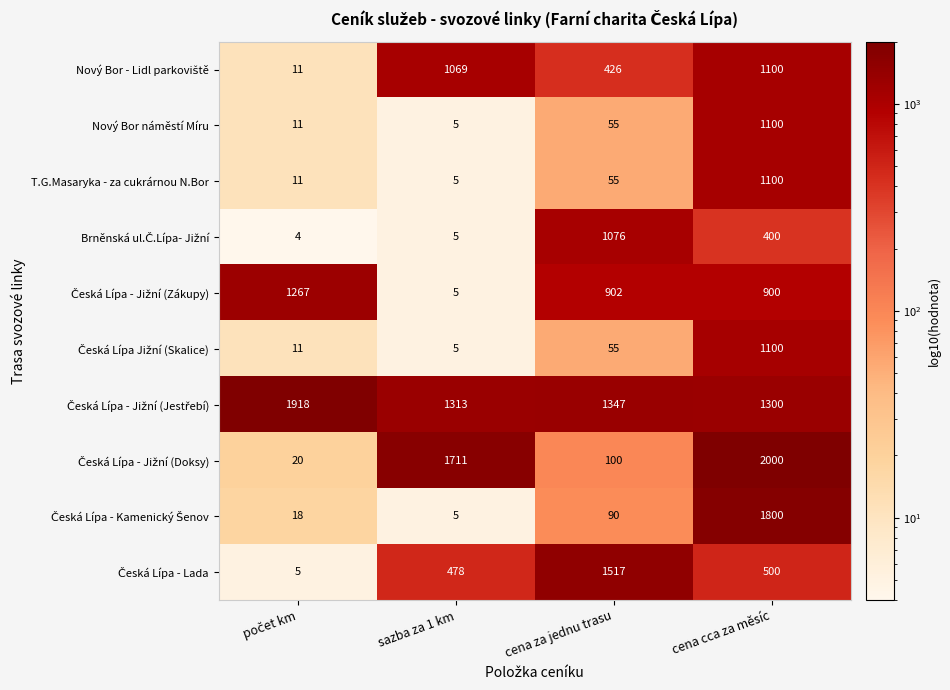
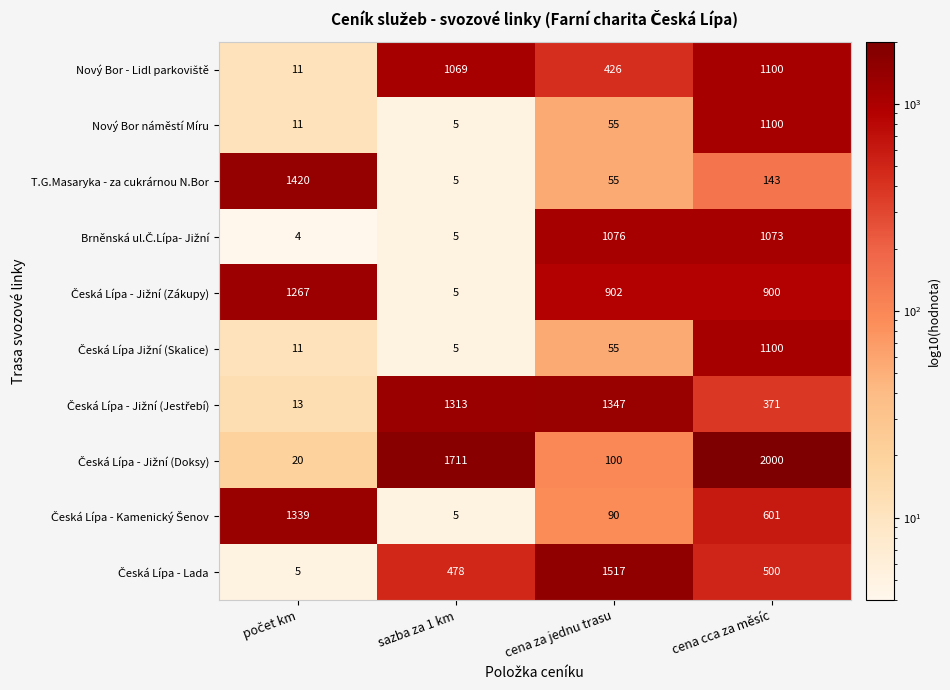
T.G.Masaryka - za cukrárnou N.Bor, počet km: 11 -> 1420
T.G.Masaryka - za cukrárnou N.Bor, cena cca za měsíc: 1100 -> 143
Brněnská ul.Č.Lípa- Jižní, cena cca za měsíc: 400 -> 1073
Česká Lípa - Jižní (Jestřebí), počet km: 1918 -> 13
Česká Lípa - Jižní (Jestřebí), cena cca za měsíc: 1300 -> 371
Česká Lípa - Kamenický Šenov, počet km: 18 -> 1339
Česká Lípa - Kamenický Šenov, cena cca za měsíc: 1800 -> 601
